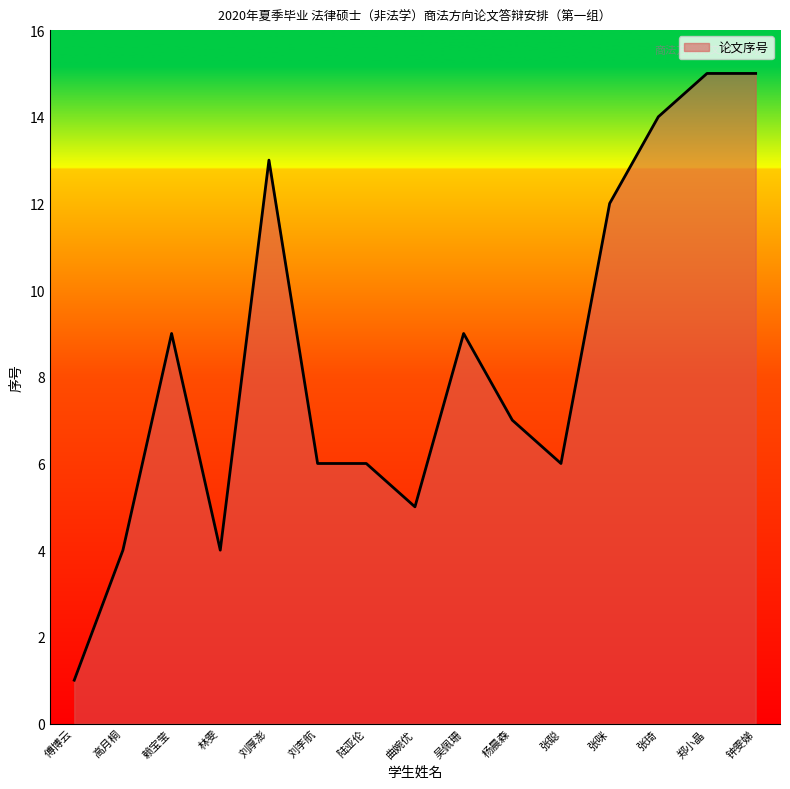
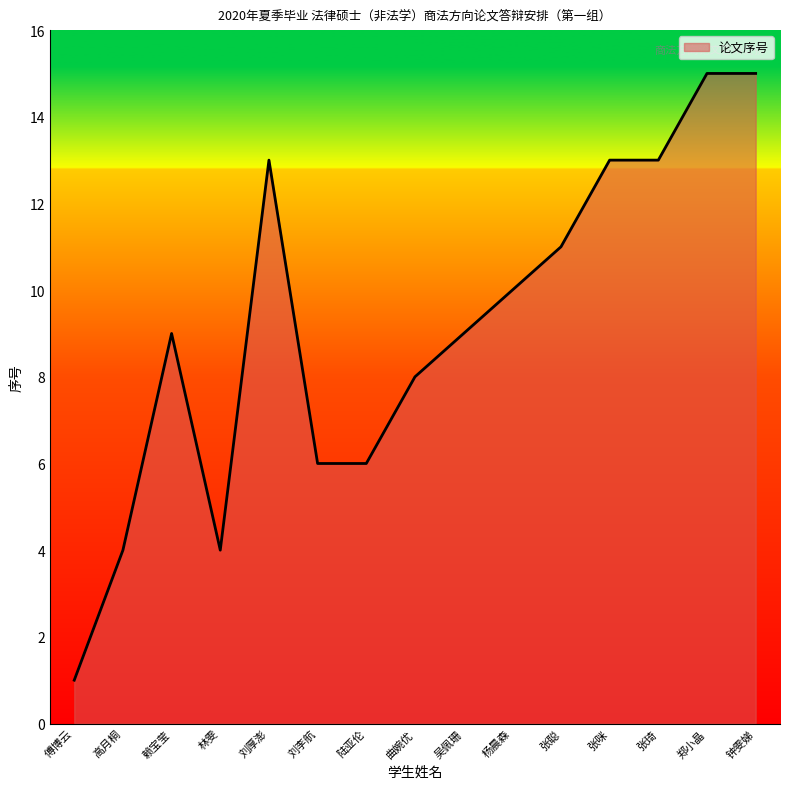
曲婉优: 5 -> 8
杨晨森: 7 -> 10
张聪: 6 -> 11
张咪: 12 -> 13
张琦: 14 -> 13
